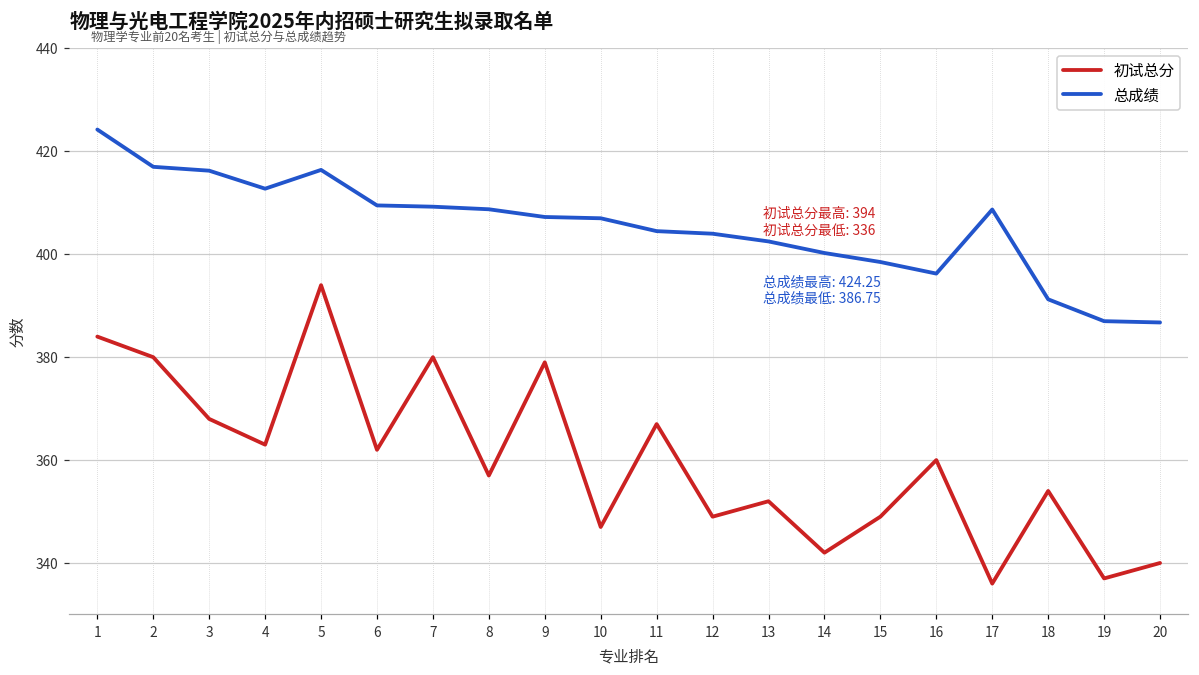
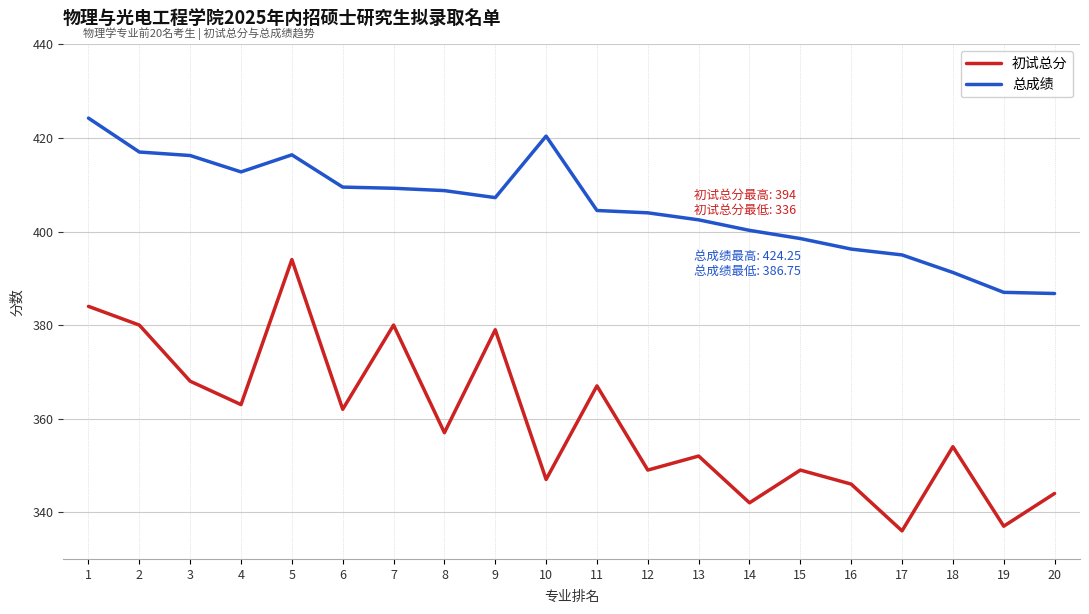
总成绩, 10: 407 -> 420
初试总分, 16: 360 -> 346
总成绩, 17: 409 -> 395
初试总分, 20: 340 -> 344
